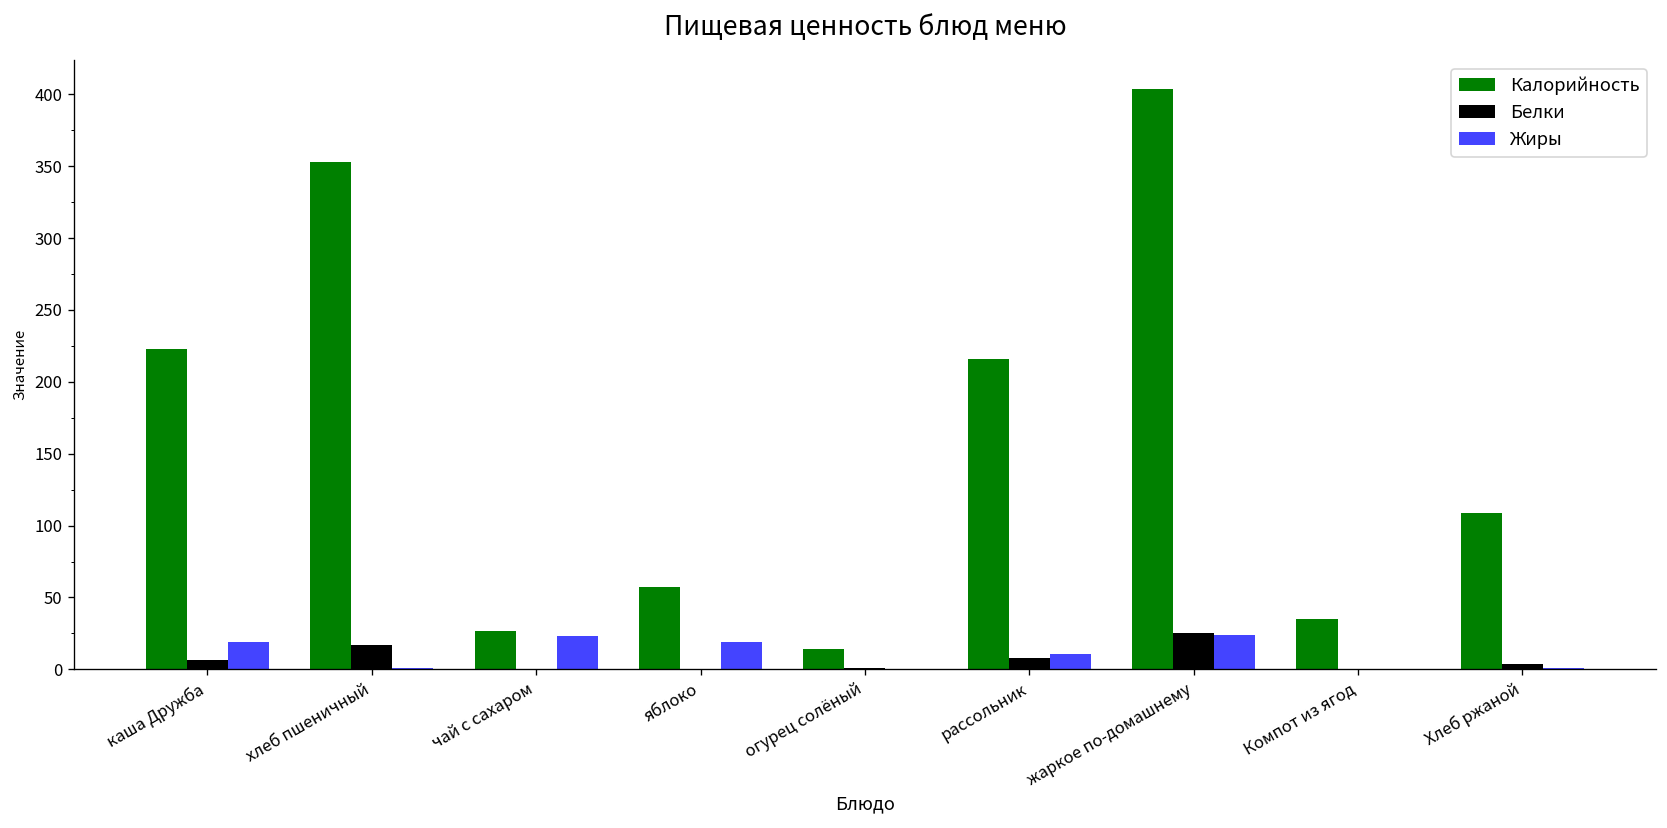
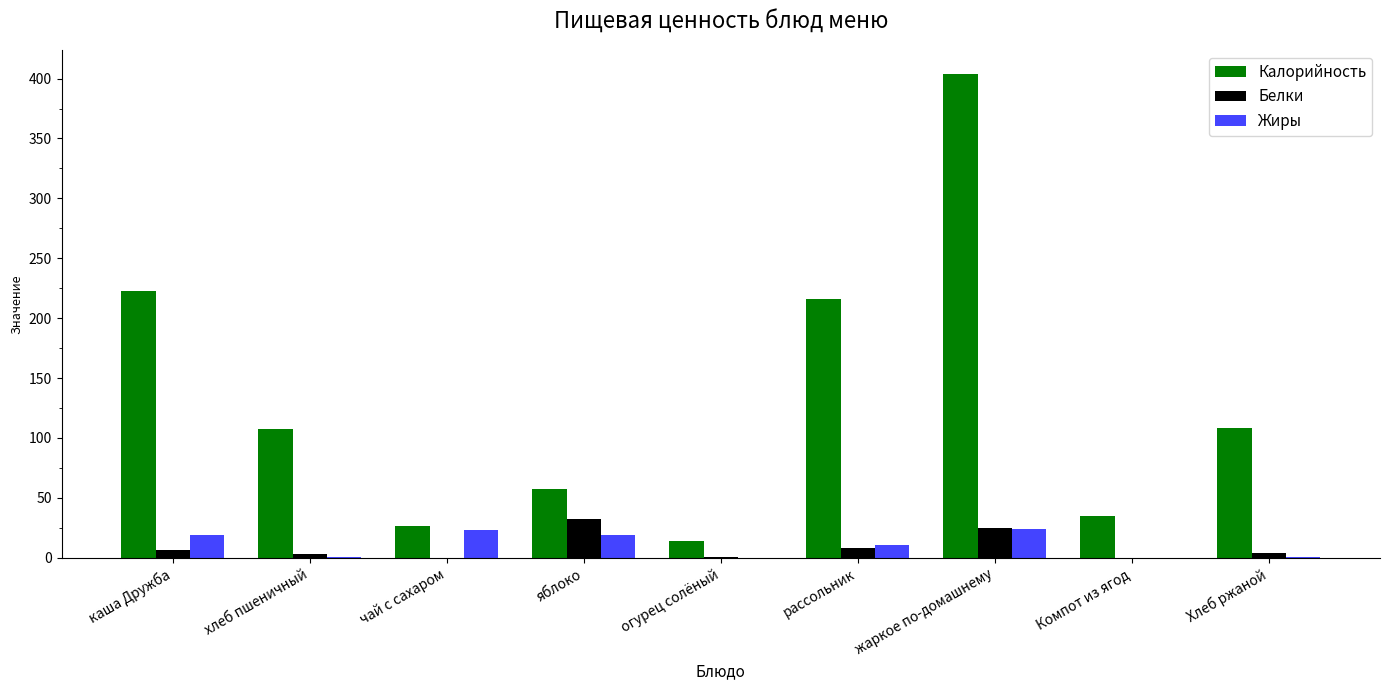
Калорийность, хлеб пшеничный: 353 -> 107
Белки, хлеб пшеничный: 17 -> 3
Белки, яблоко: 0 -> 33
